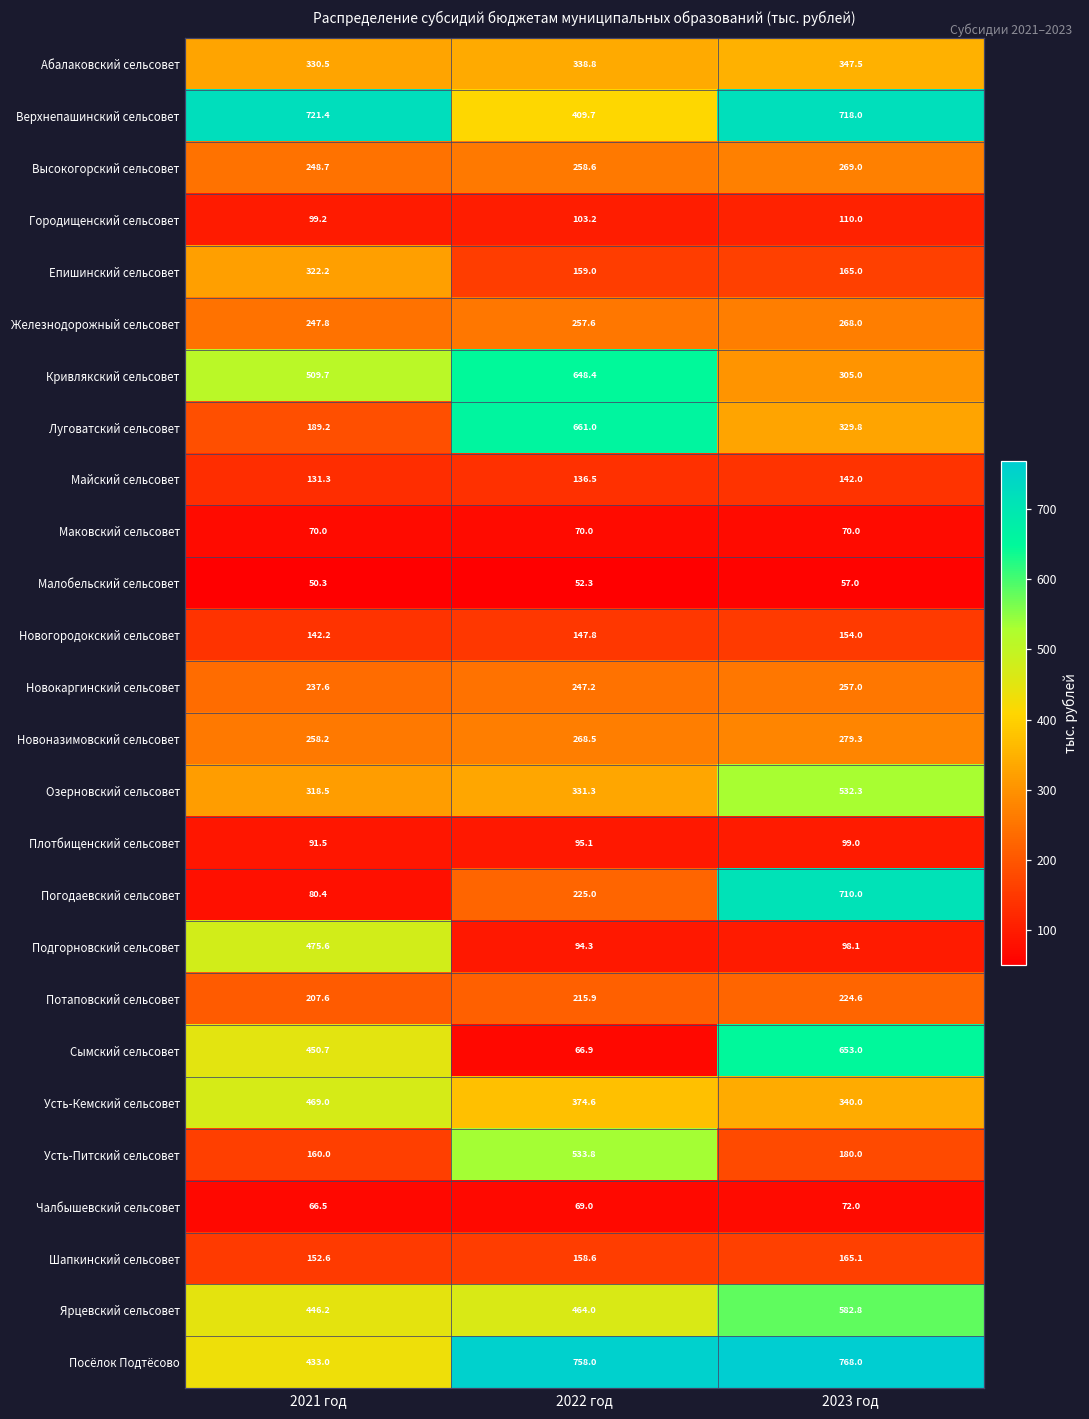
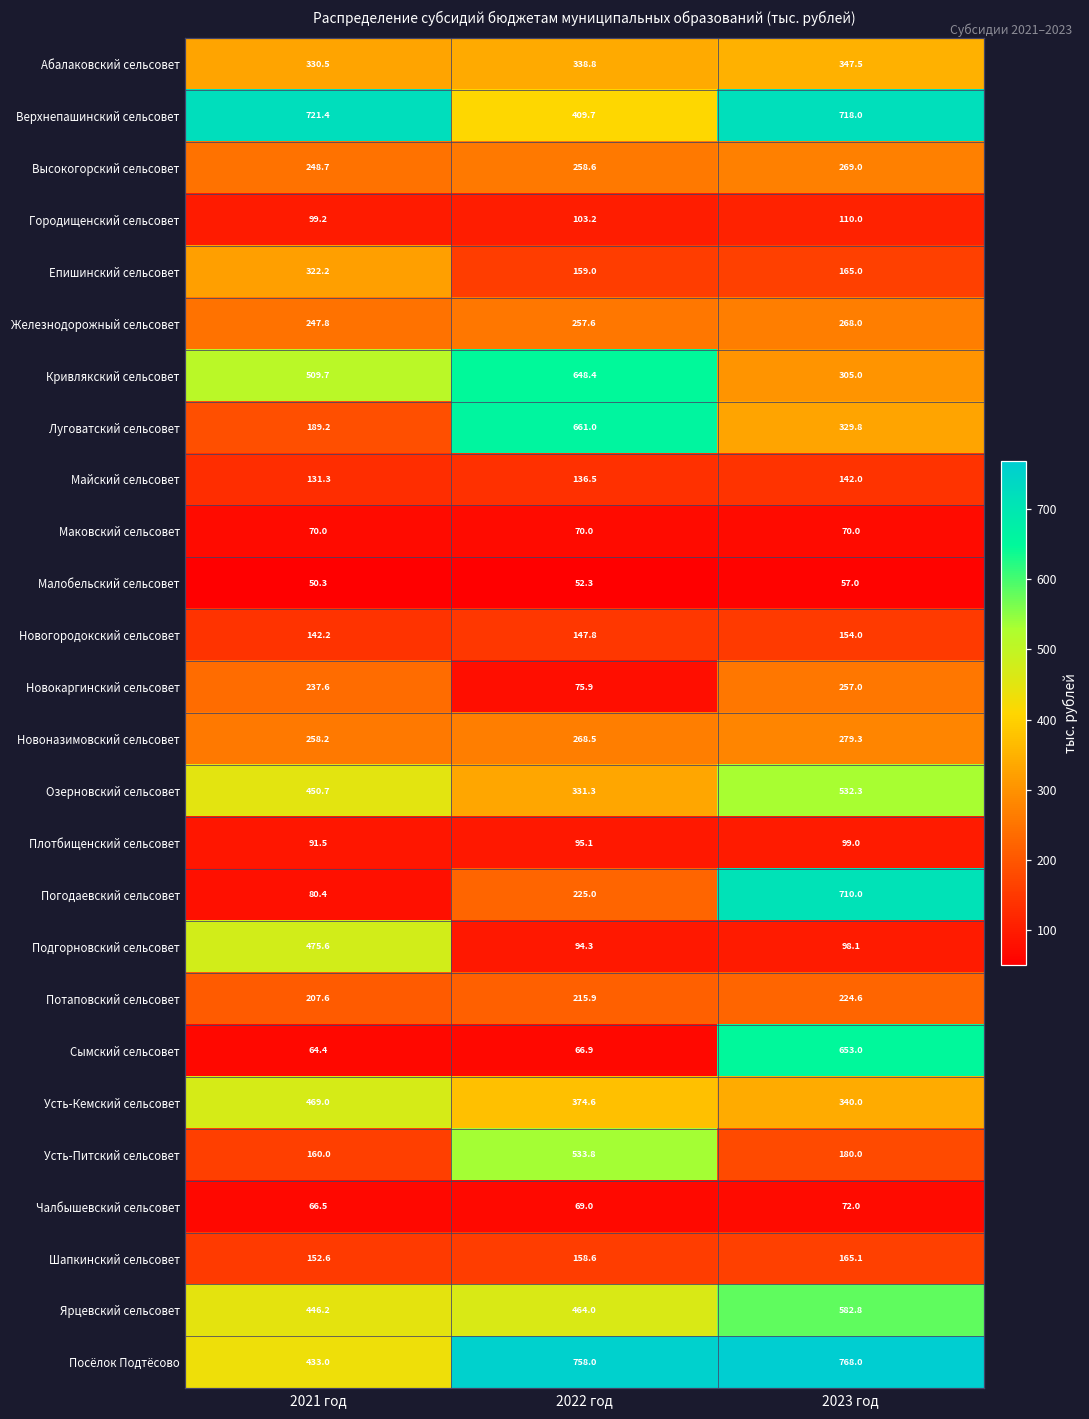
Новокаргинский сельсовет, 2022 год: 247.2 -> 75.9
Озерновский сельсовет, 2021 год: 318.5 -> 450.7
Сымский сельсовет, 2021 год: 450.7 -> 64.4
